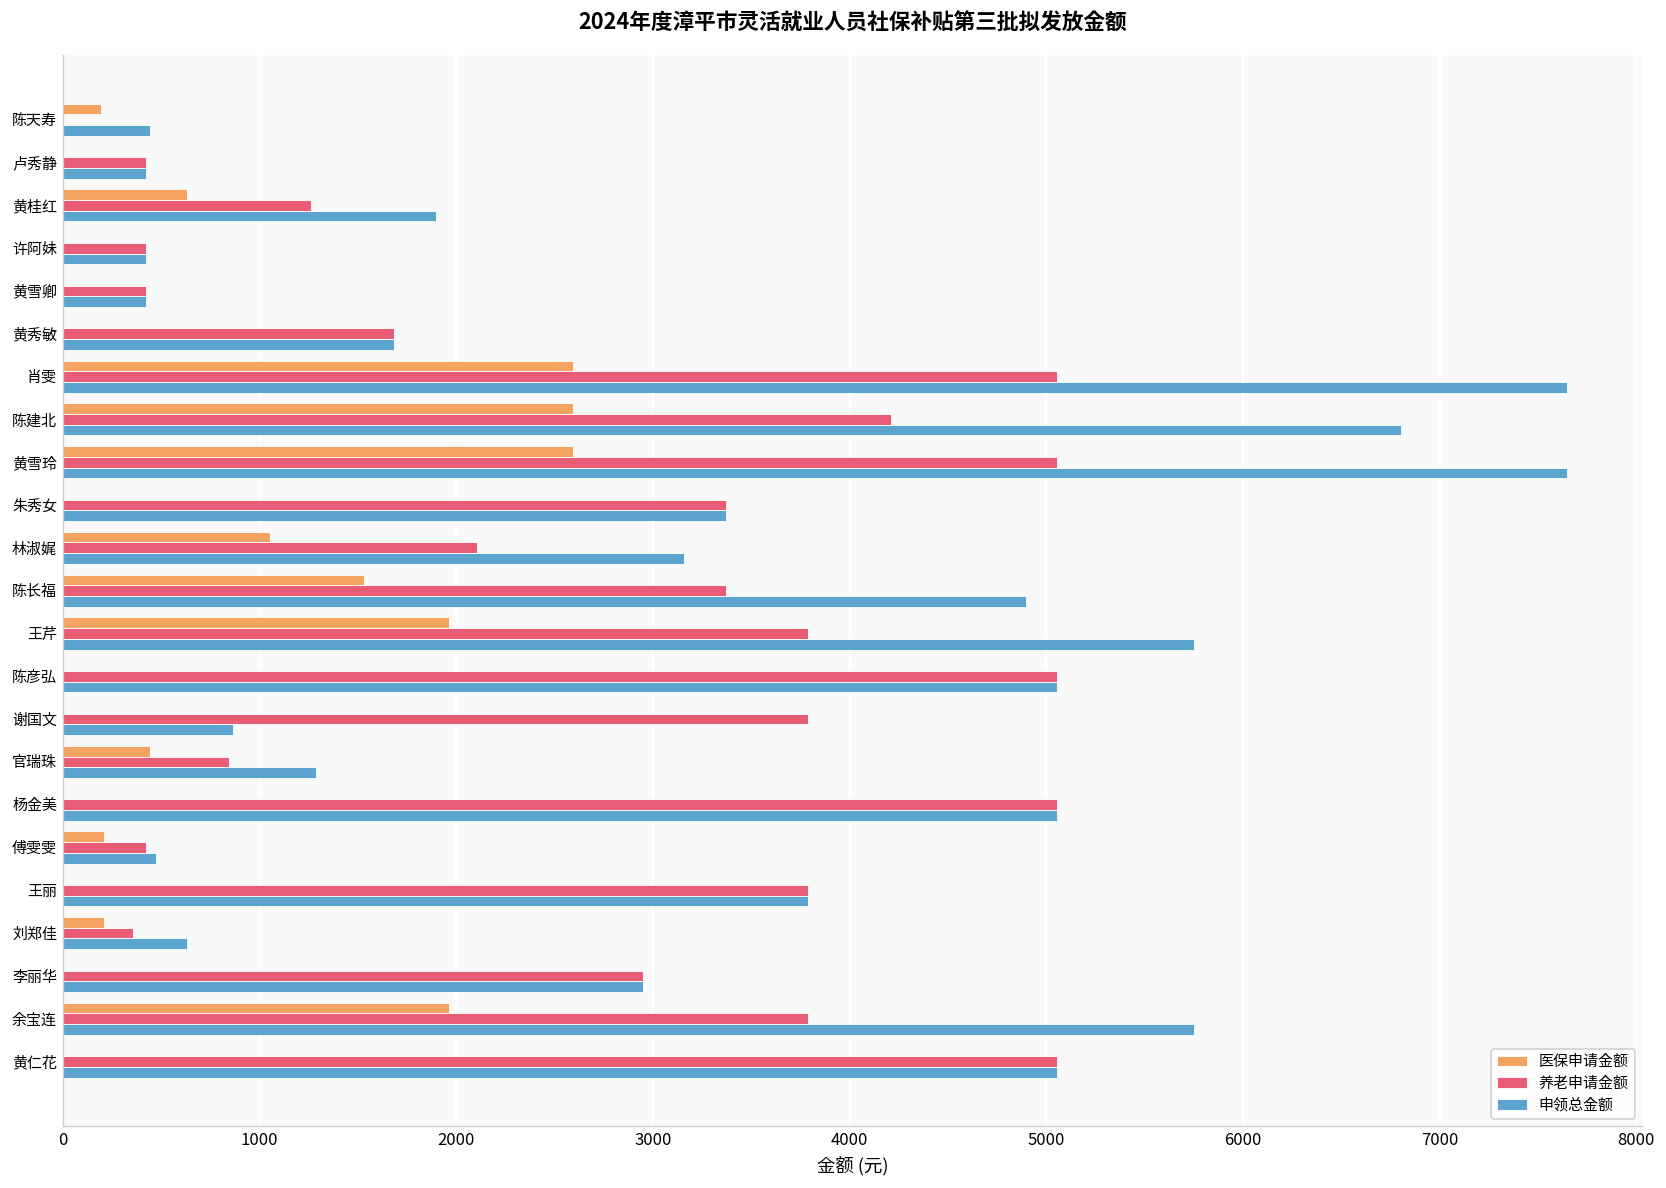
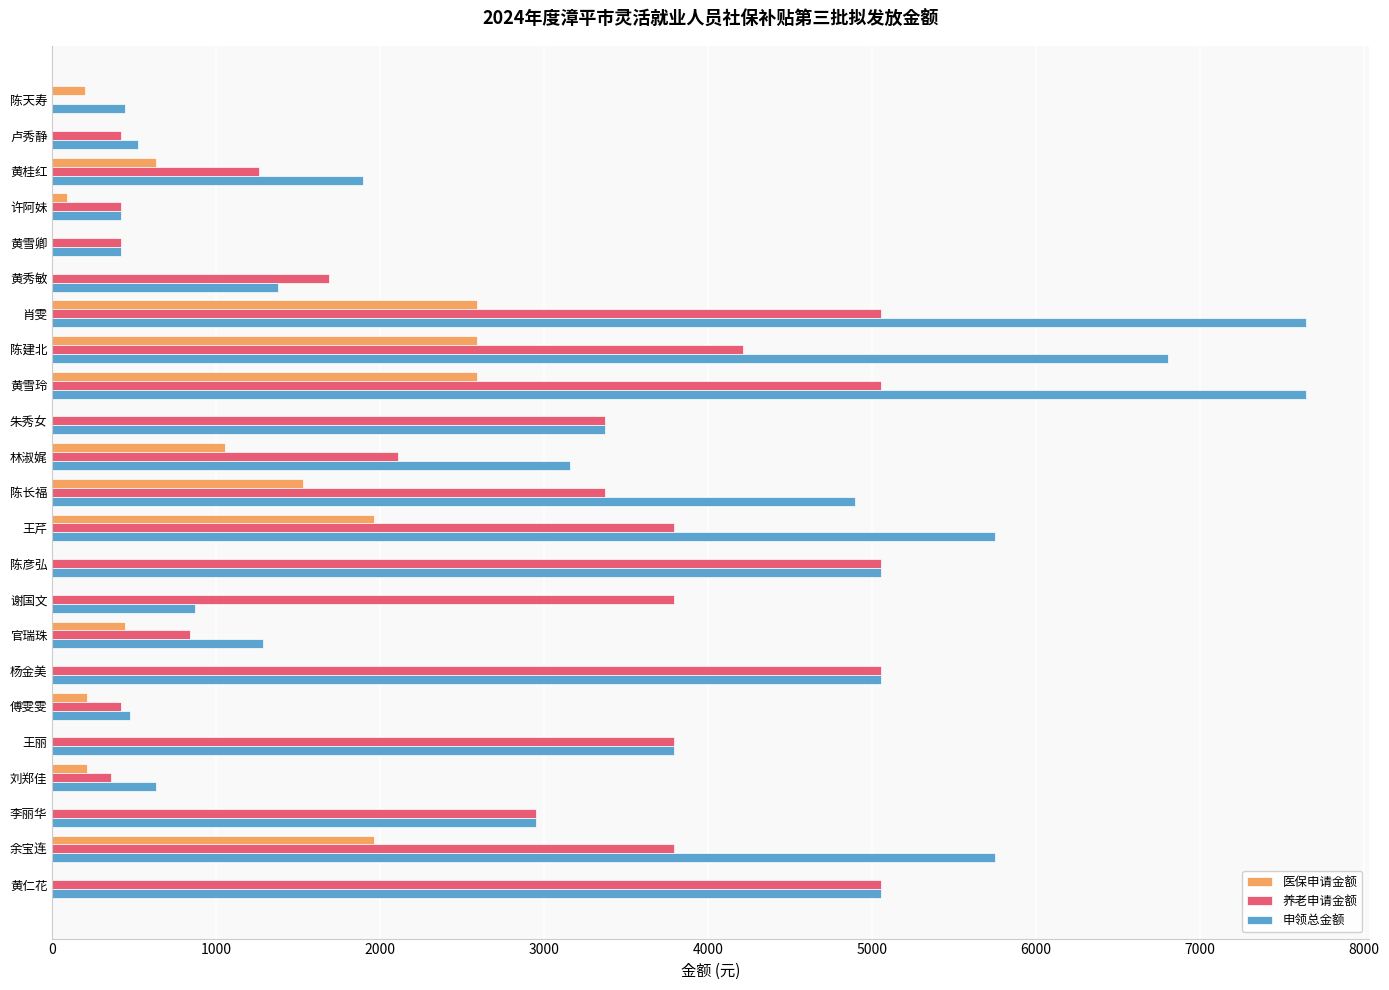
申领总金额, 卢秀静: 420 -> 520
医保申请金额, 许阿妹: 0 -> 90
申领总金额, 黄秀敏: 1680 -> 1370
